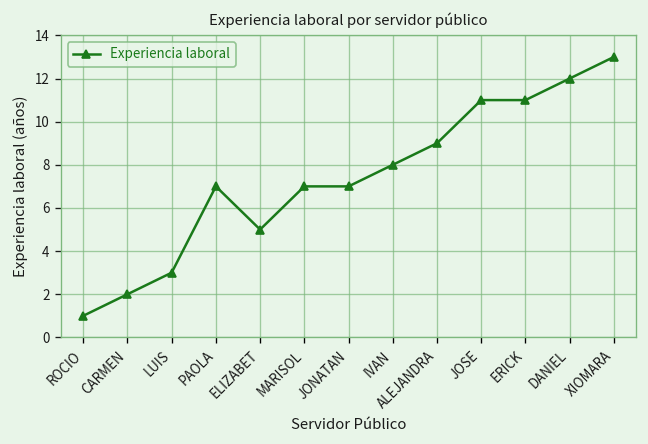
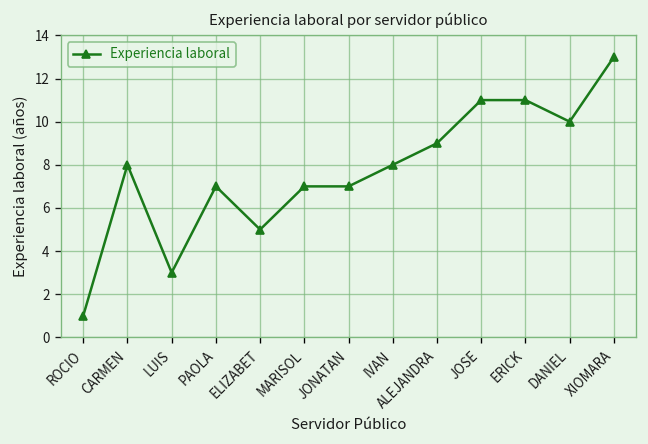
CARMEN: 2 -> 8
DANIEL: 12 -> 10
